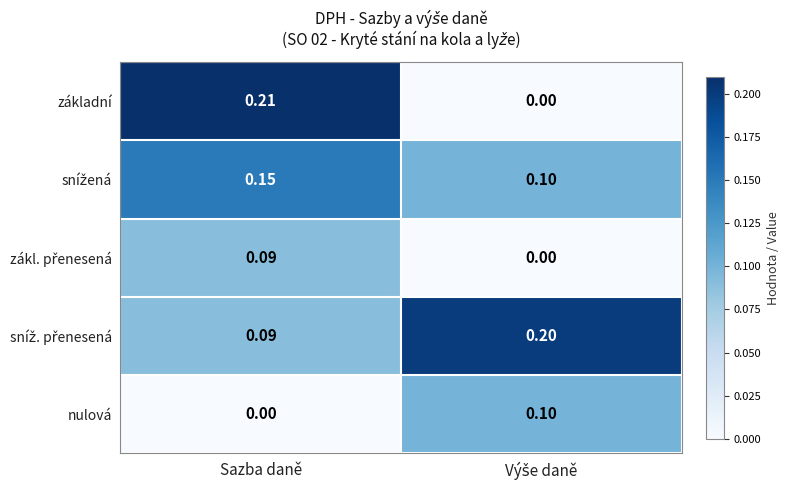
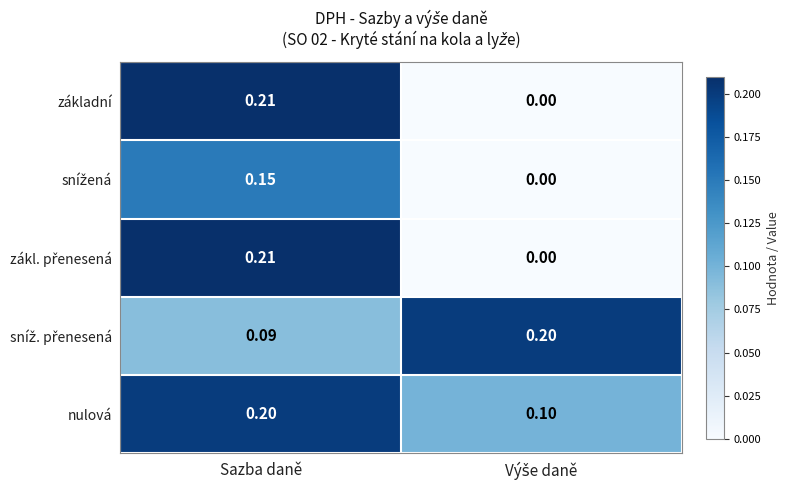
snížená, Výše daně: 0.10 -> 0.00
zákl. přenesená, Sazba daně: 0.09 -> 0.21
nulová, Sazba daně: 0.00 -> 0.20
